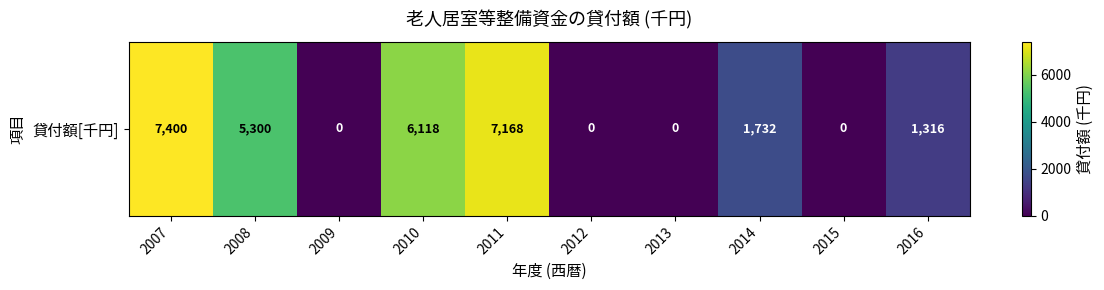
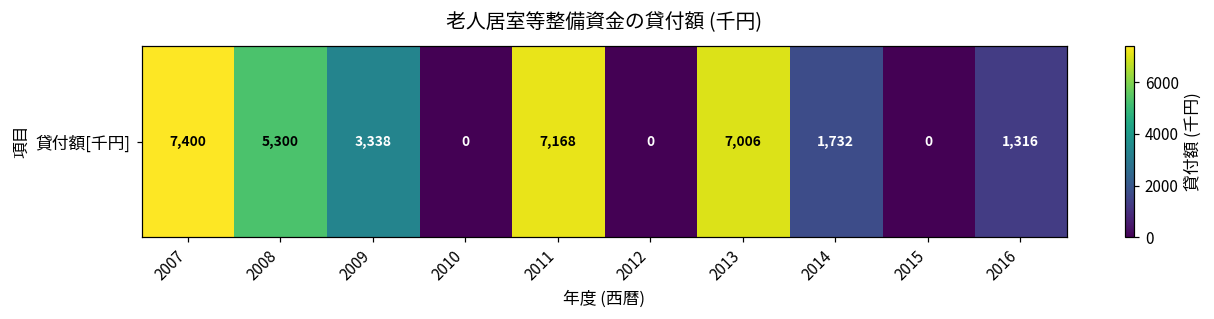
貸付額[千円], 2009: 0 -> 3,338
貸付額[千円], 2010: 6,118 -> 0
貸付額[千円], 2013: 0 -> 7,006
